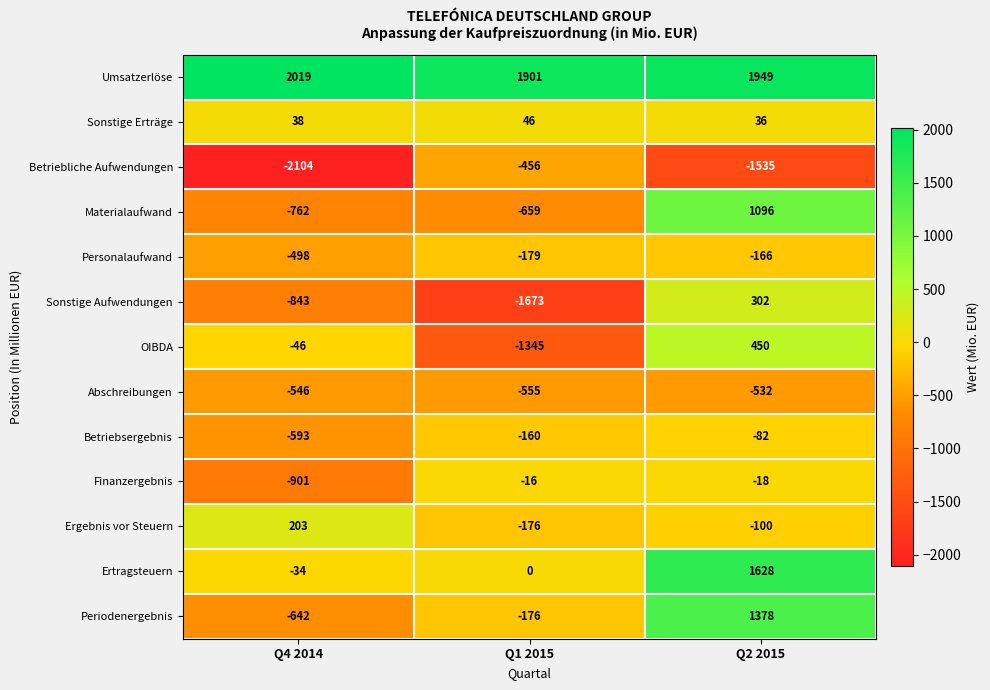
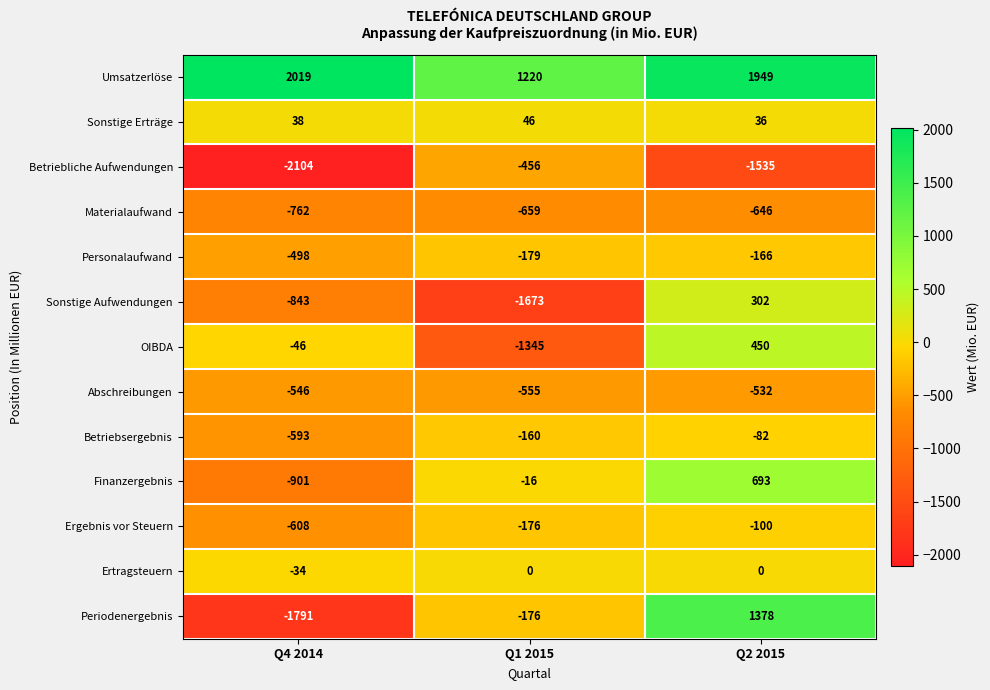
Umsatzerlöse, Q1 2015: 1901 -> 1220
Materialaufwand, Q2 2015: 1096 -> -646
Finanzergebnis, Q2 2015: -18 -> 693
Ergebnis vor Steuern, Q4 2014: 203 -> -608
Ertragsteuern, Q2 2015: 1628 -> 0
Periodenergebnis, Q4 2014: -642 -> -1791
